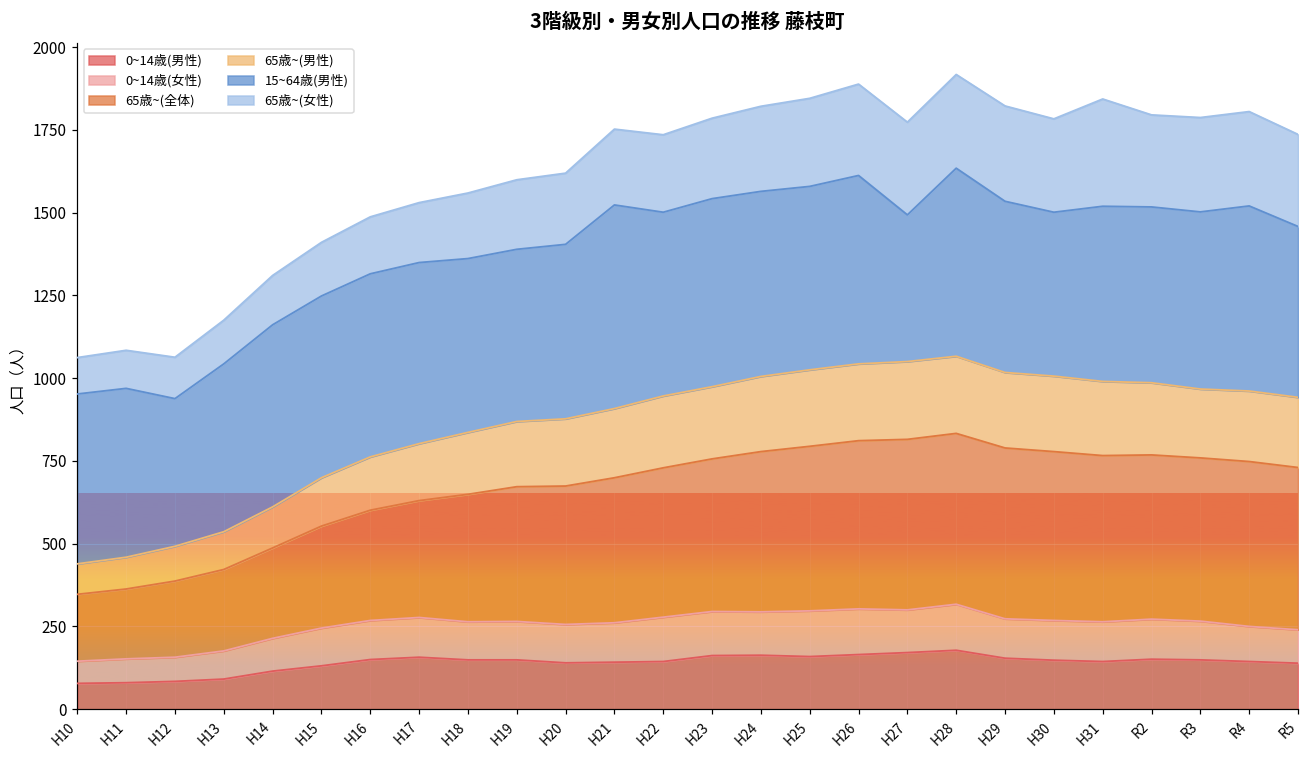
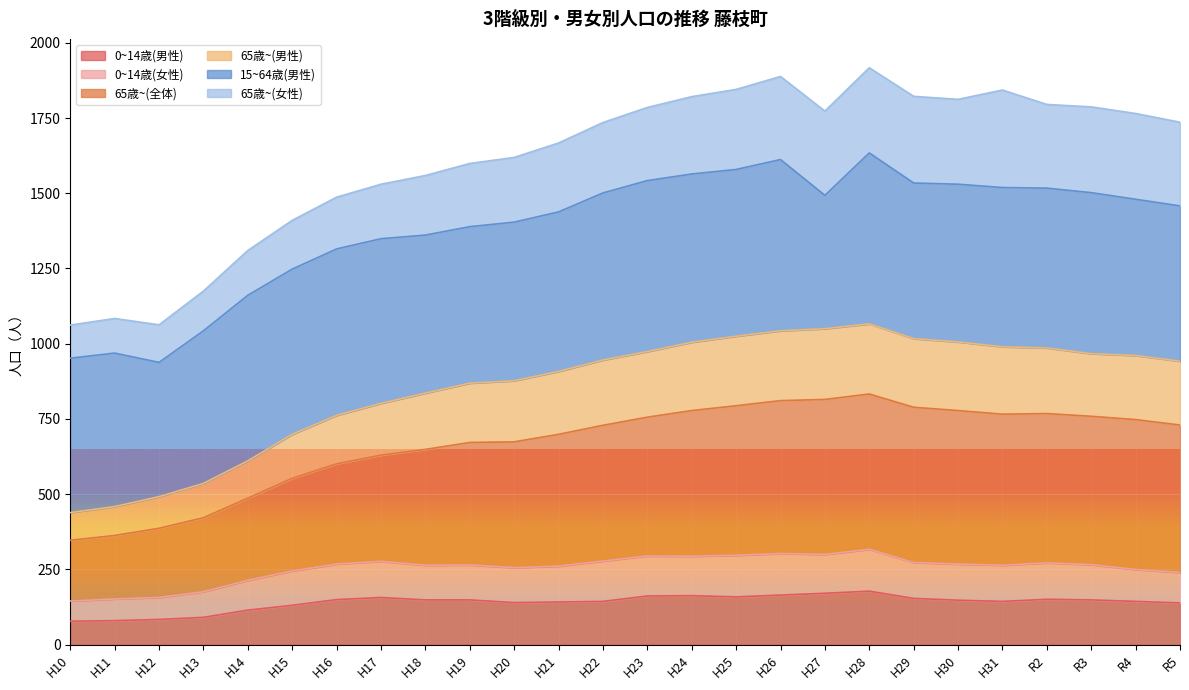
15~64歳(男性), H21: 620 -> 530
15~64歳(男性), H30: 500 -> 520
15~64歳(男性), R4: 560 -> 520
